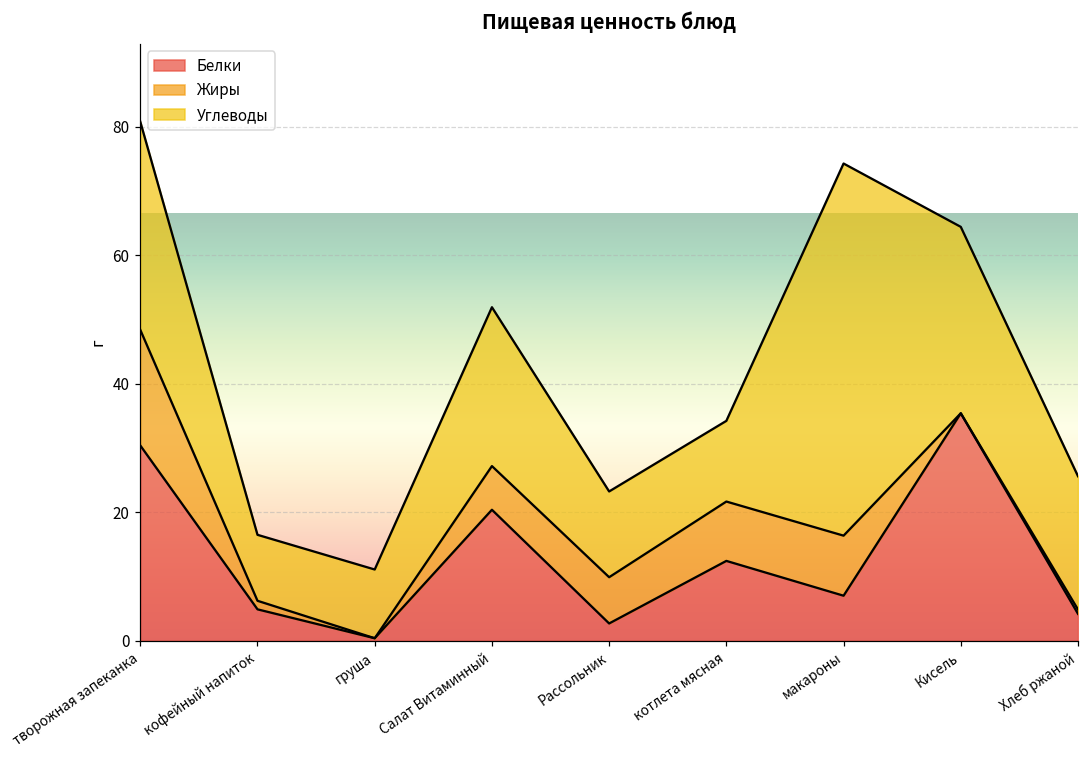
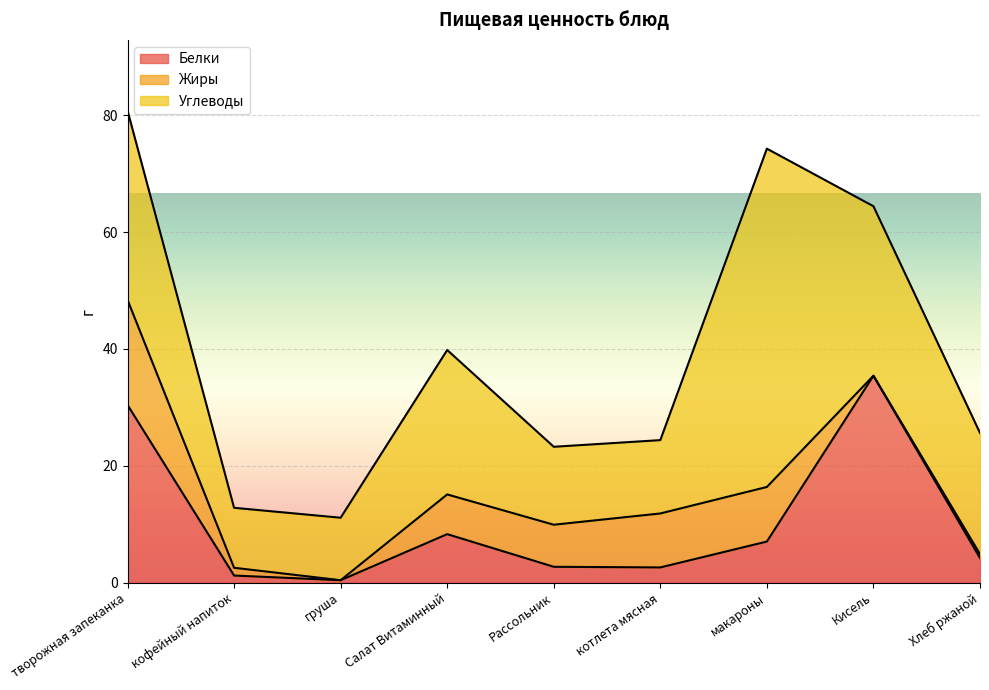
Белки, кофейный напиток: 5 -> 1
Белки, Салат Витаминный: 20 -> 8
Белки, котлета мясная: 12 -> 3
